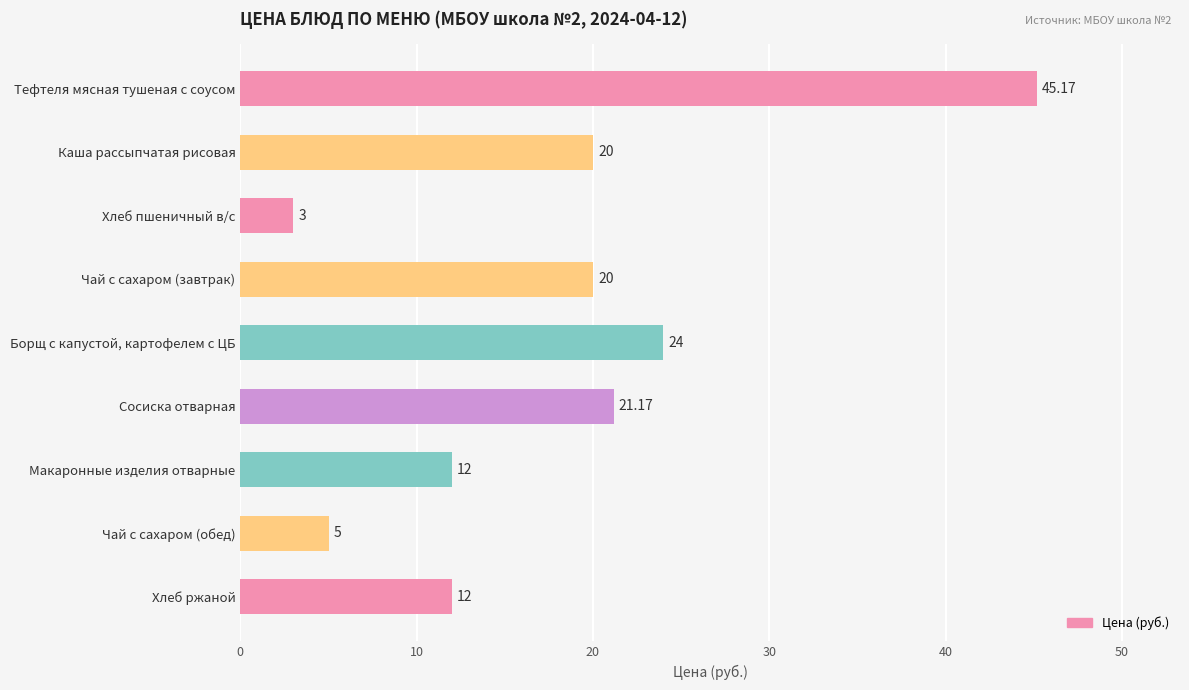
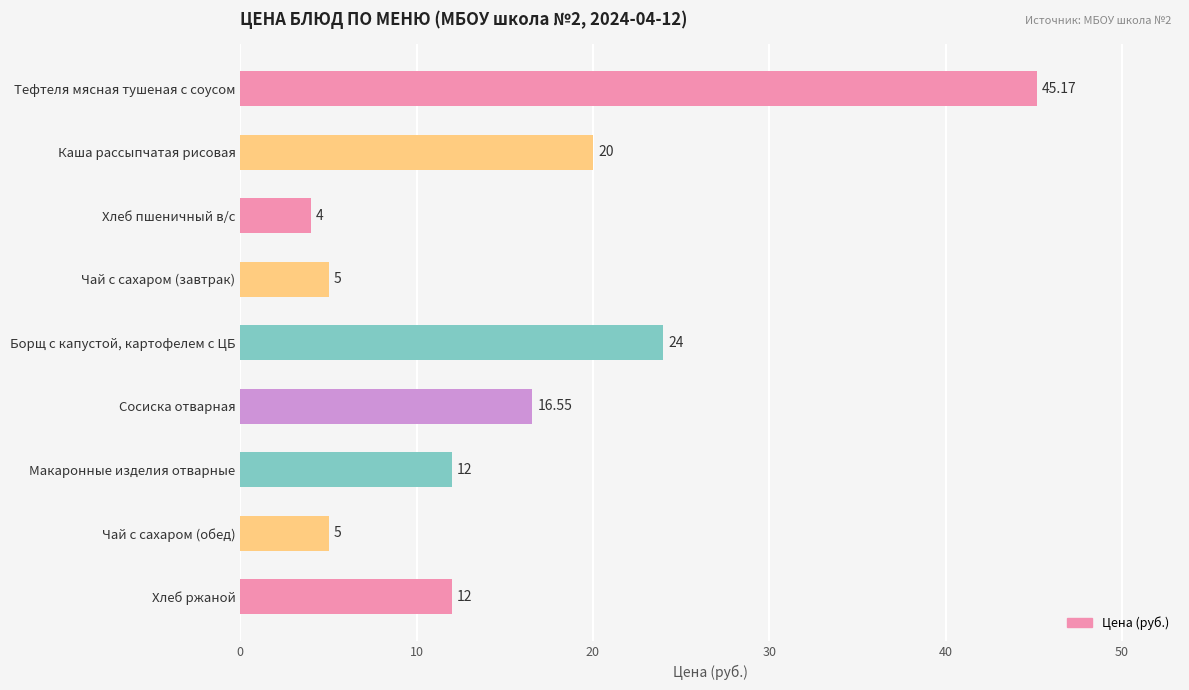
Хлеб пшеничный в/с: 3 -> 4
Чай с сахаром (завтрак): 20 -> 5
Сосиска отварная: 21.17 -> 16.55
